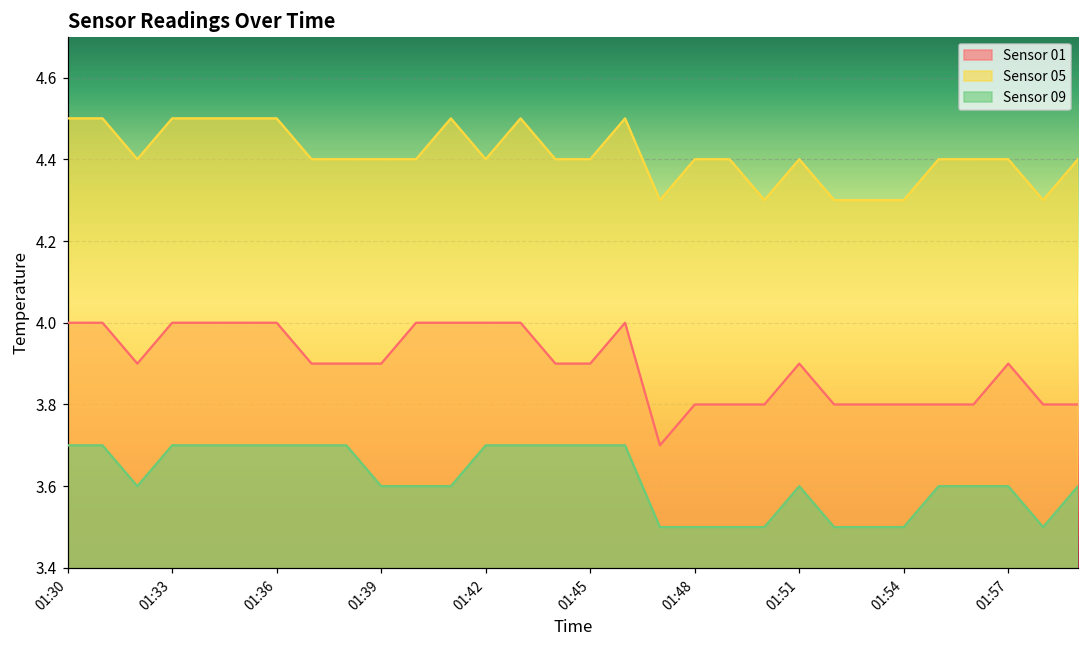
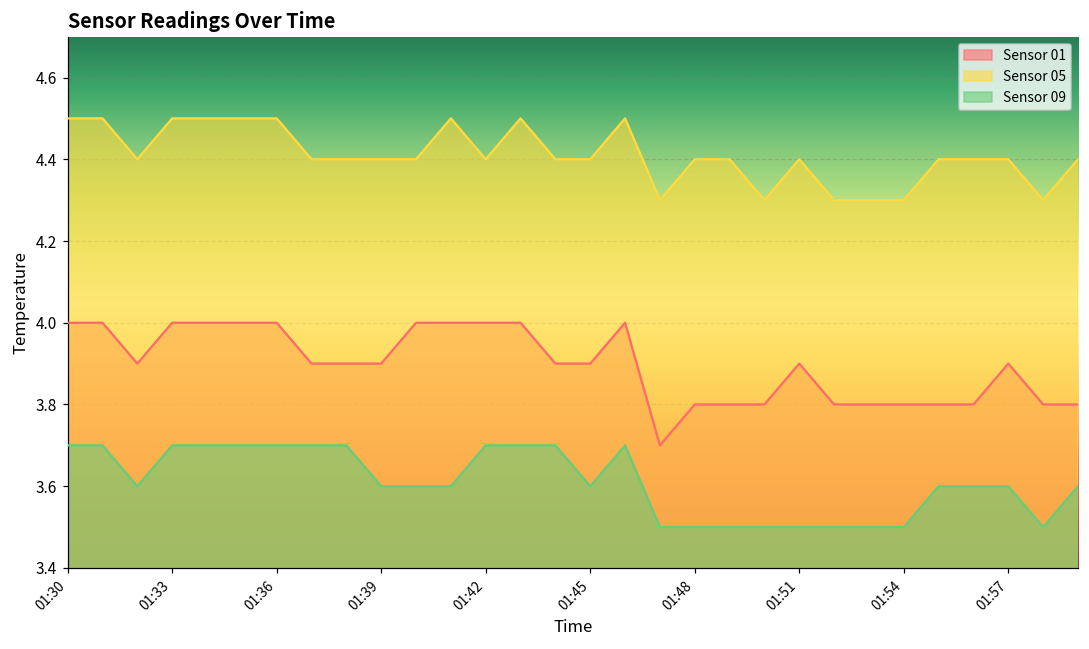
Sensor 09, 01:45: 3.7 -> 3.6
Sensor 09, 01:51: 3.6 -> 3.5
